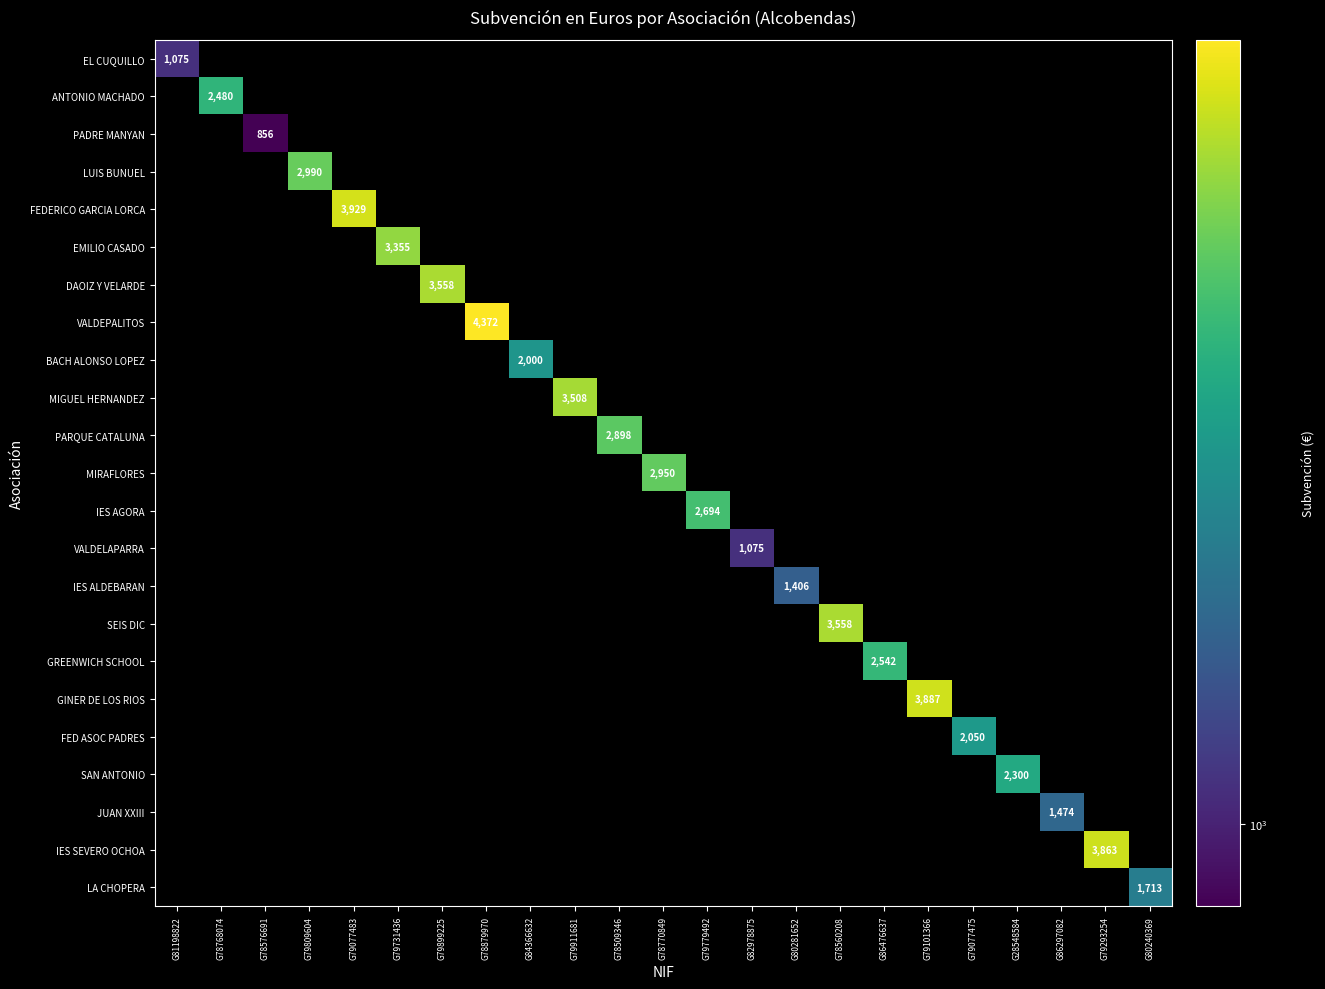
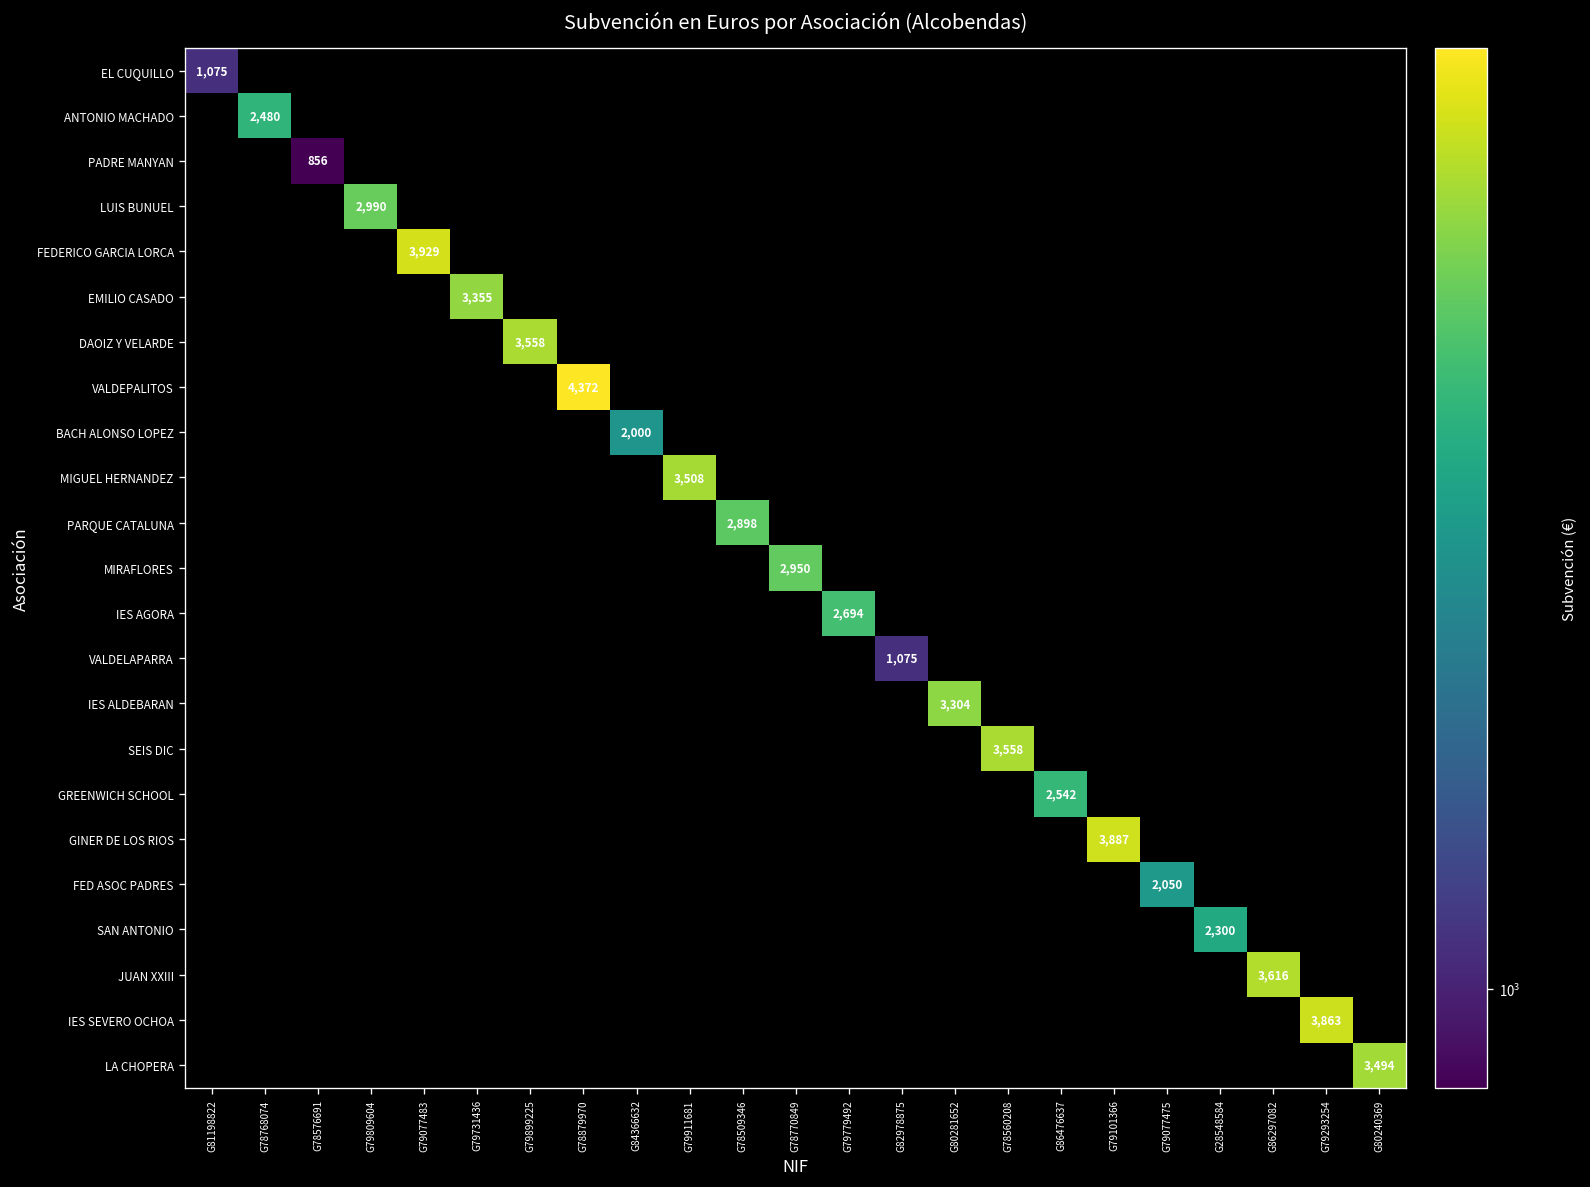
IES ALDEBARAN, G80281652: 1,406 -> 3,304
JUAN XXIII, G86297082: 1,474 -> 3,616
LA CHOPERA, G80240369: 1,713 -> 3,494
